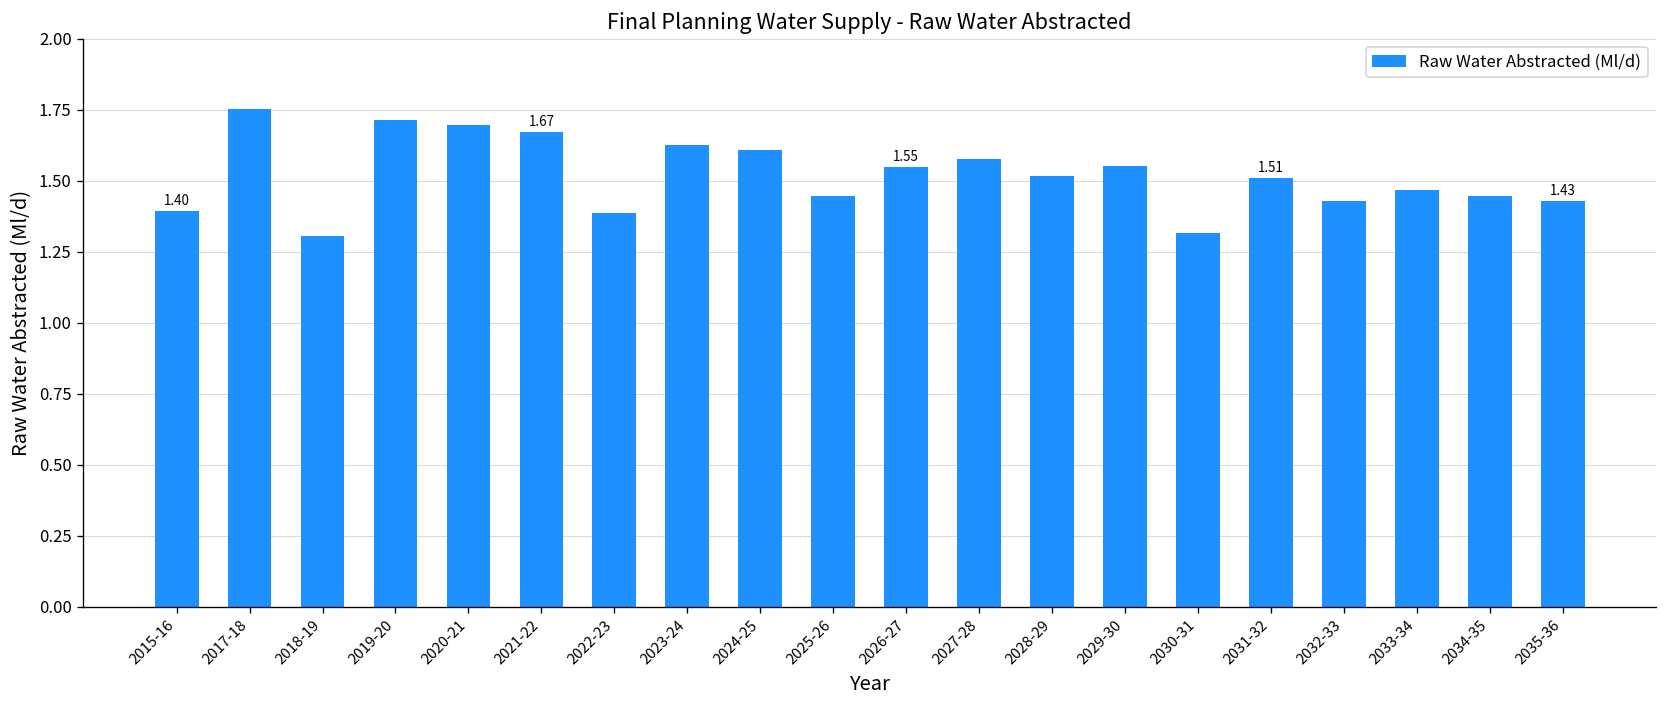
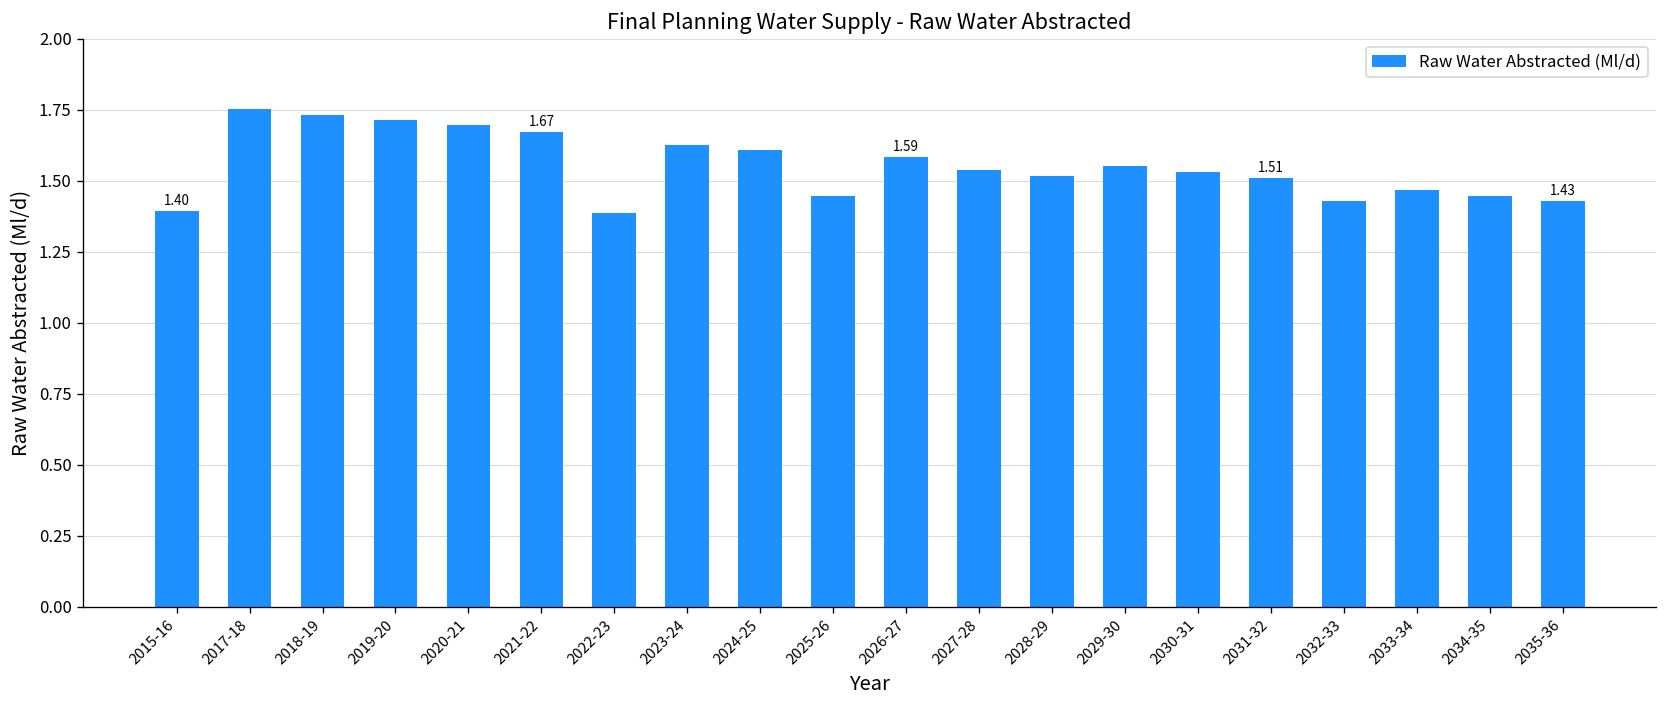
2018-19: 1.31 -> 1.73
2026-27: 1.55 -> 1.59
2027-28: 1.58 -> 1.54
2030-31: 1.32 -> 1.53
